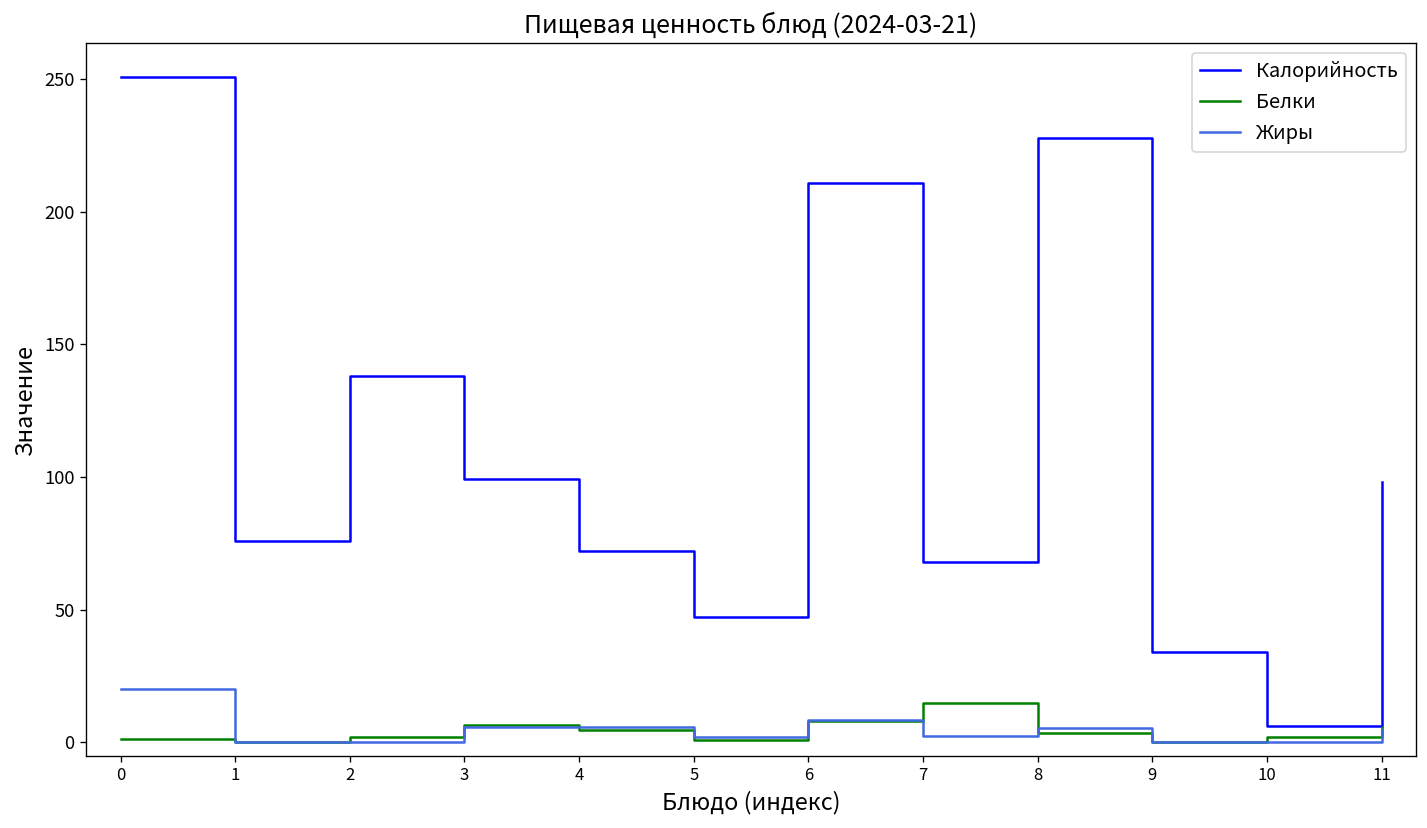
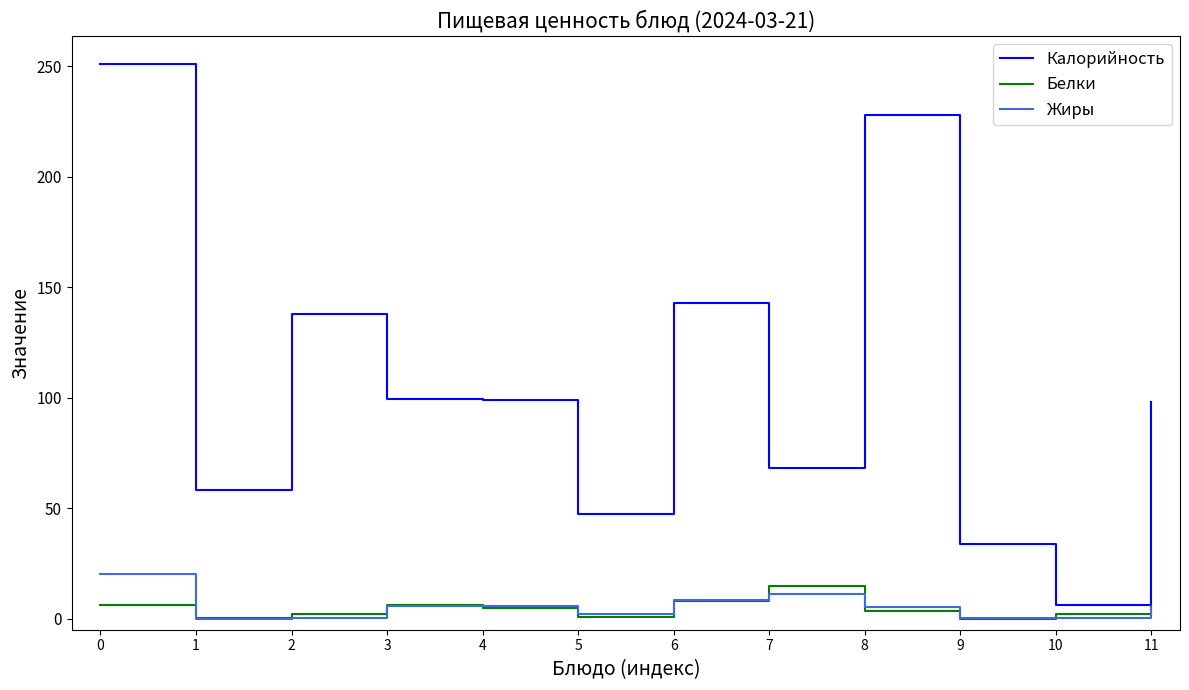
Белки, 0: 1 -> 6
Калорийность, 1: 76 -> 58
Калорийность, 4: 72 -> 99
Калорийность, 6: 211 -> 143
Жиры, 7: 3 -> 11
